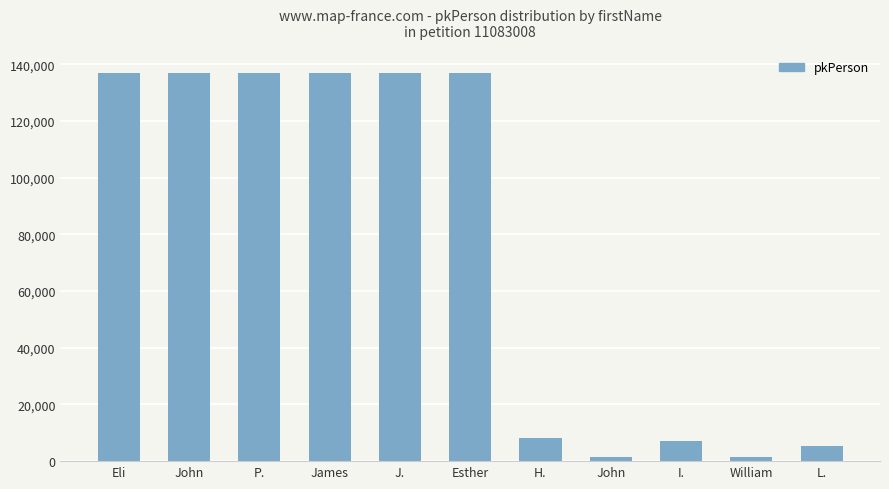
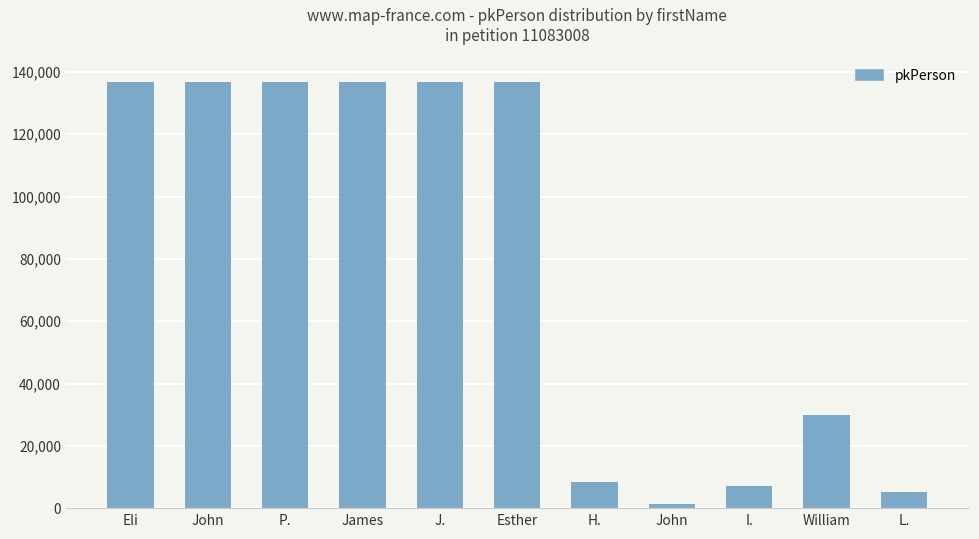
William: 1,000 -> 30,000
